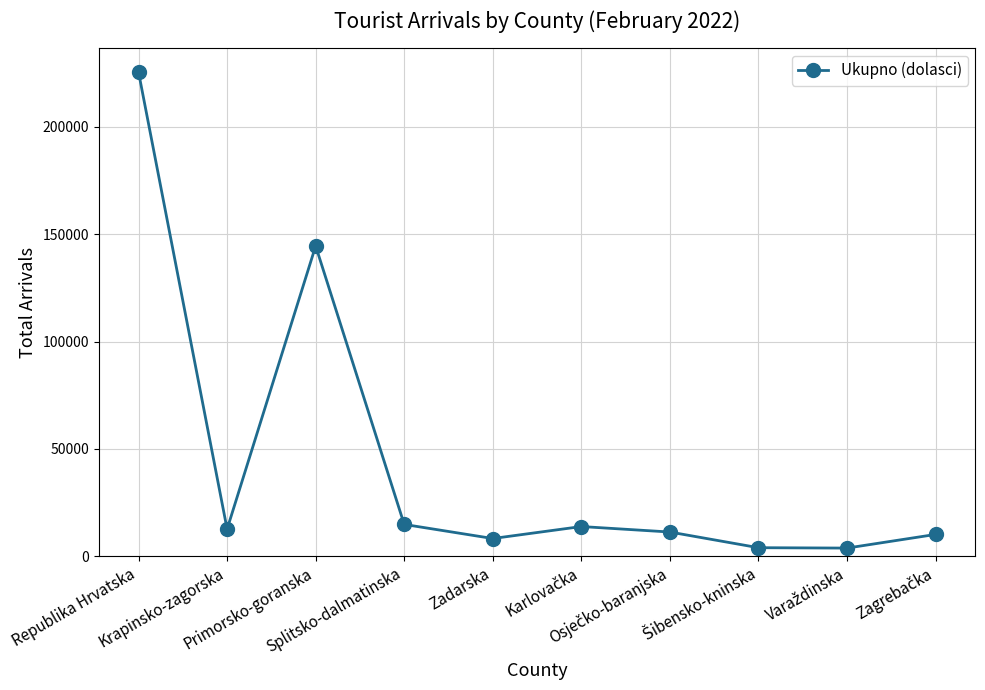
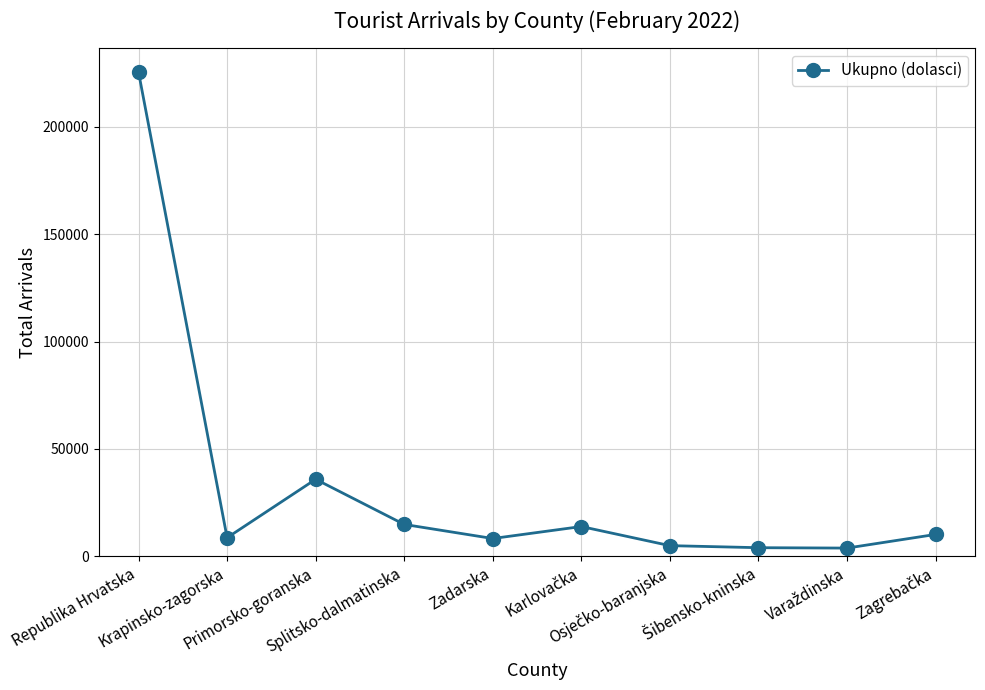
Krapinsko-zagorska: 13000 -> 9000
Primorsko-goranska: 145000 -> 36000
Osječko-baranjska: 11000 -> 5000
